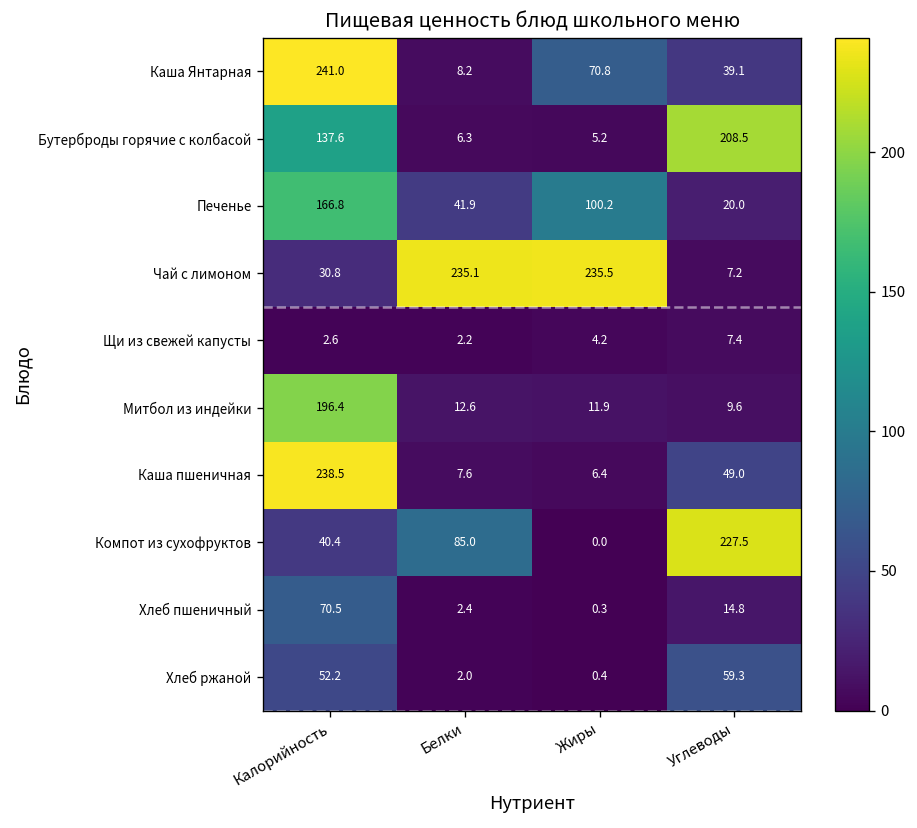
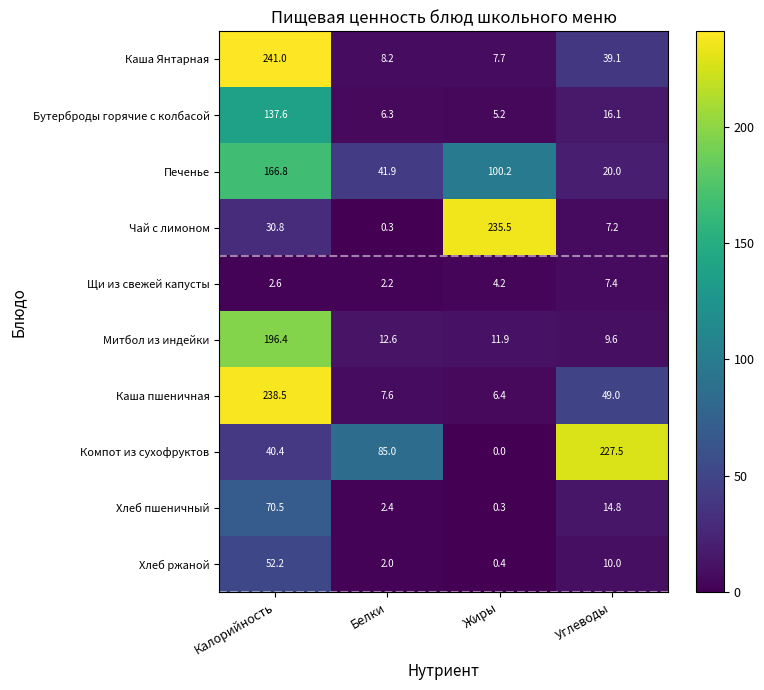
Каша Янтарная, Жиры: 70.8 -> 7.7
Бутерброды горячие с колбасой, Углеводы: 208.5 -> 16.1
Чай с лимоном, Белки: 235.1 -> 0.3
Хлеб ржаной, Углеводы: 59.3 -> 10.0
